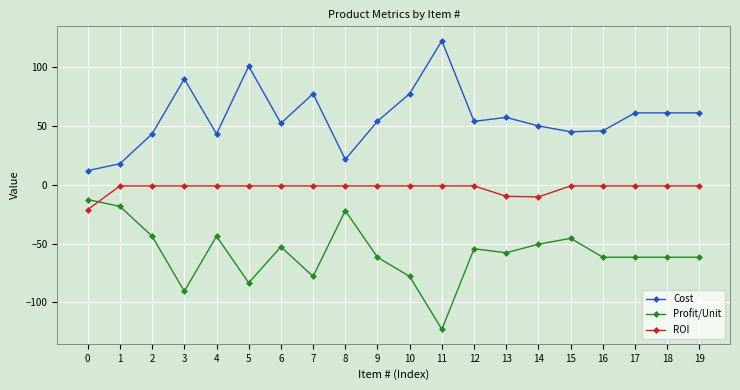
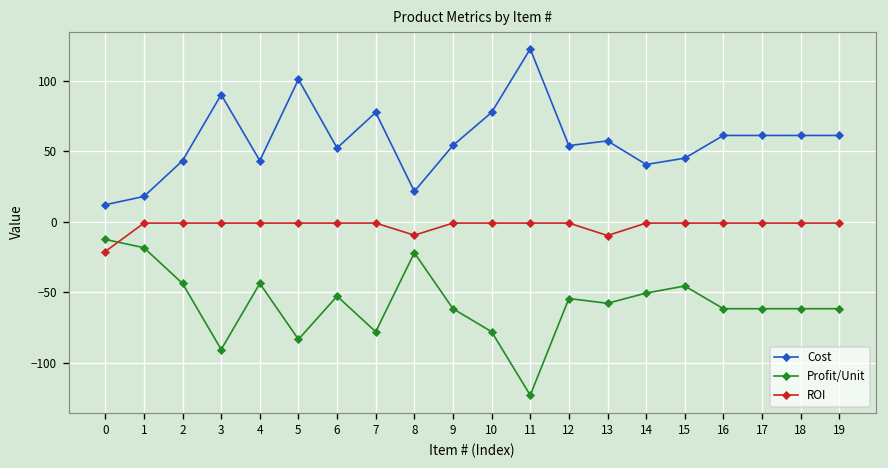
ROI, 8: -1 -> -10
Cost, 14: 50 -> 41
ROI, 14: -10 -> -1
Cost, 16: 46 -> 61
